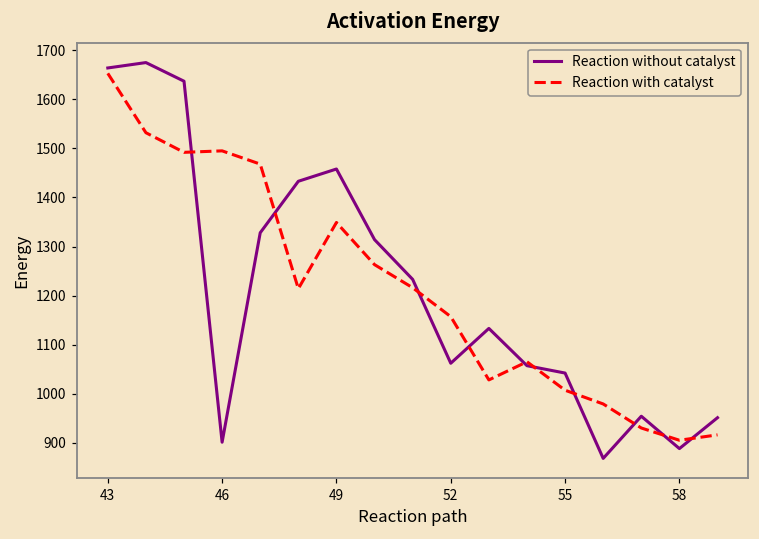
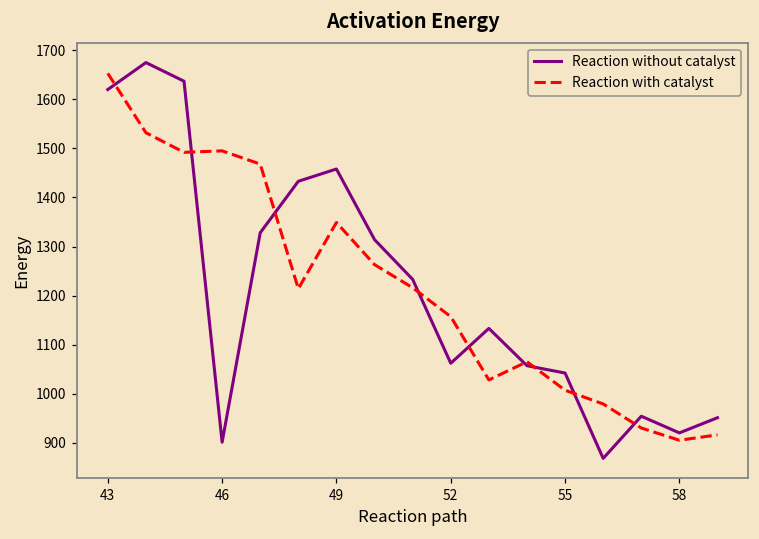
Reaction without catalyst, 43: 1660 -> 1620
Reaction without catalyst, 58: 890 -> 920
